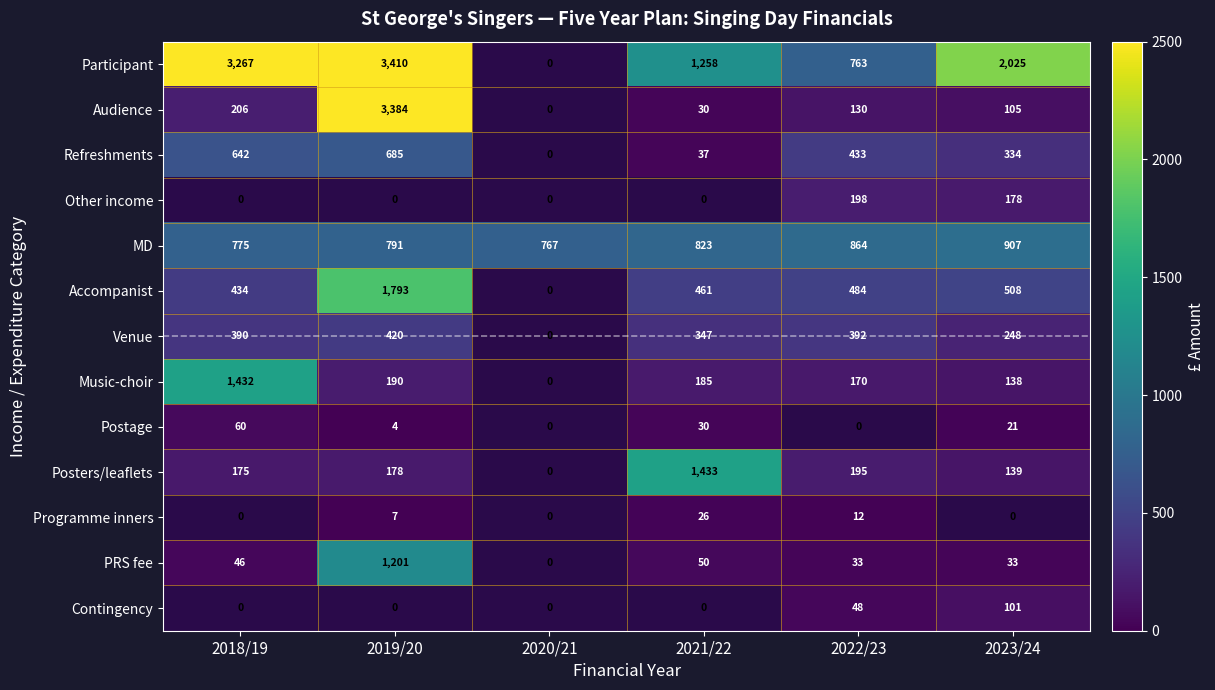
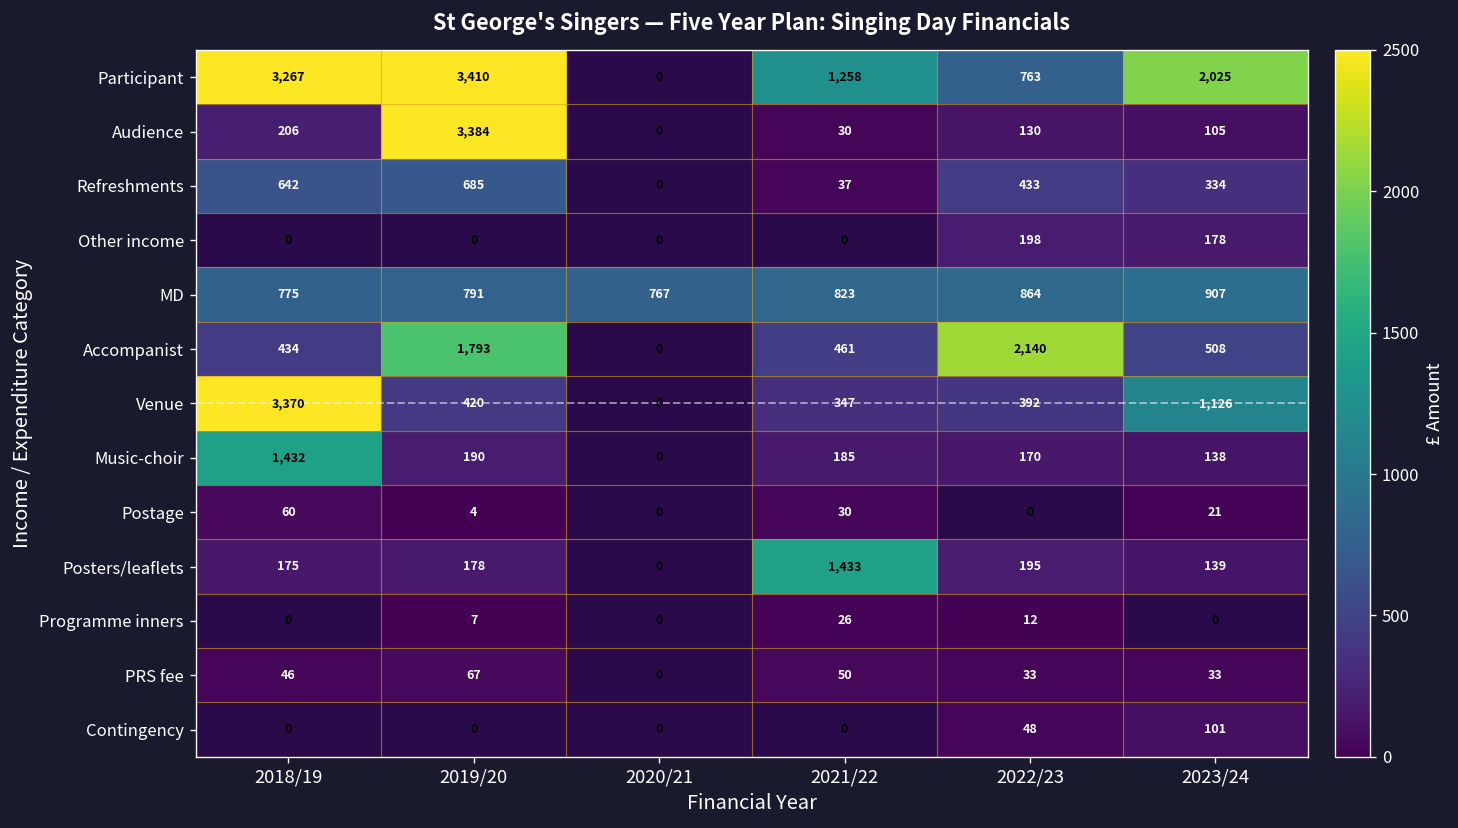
Accompanist, 2022/23: 484 -> 2,140
Venue, 2018/19: 390 -> 3,370
Venue, 2023/24: 248 -> 1,126
PRS fee, 2019/20: 1,201 -> 67
